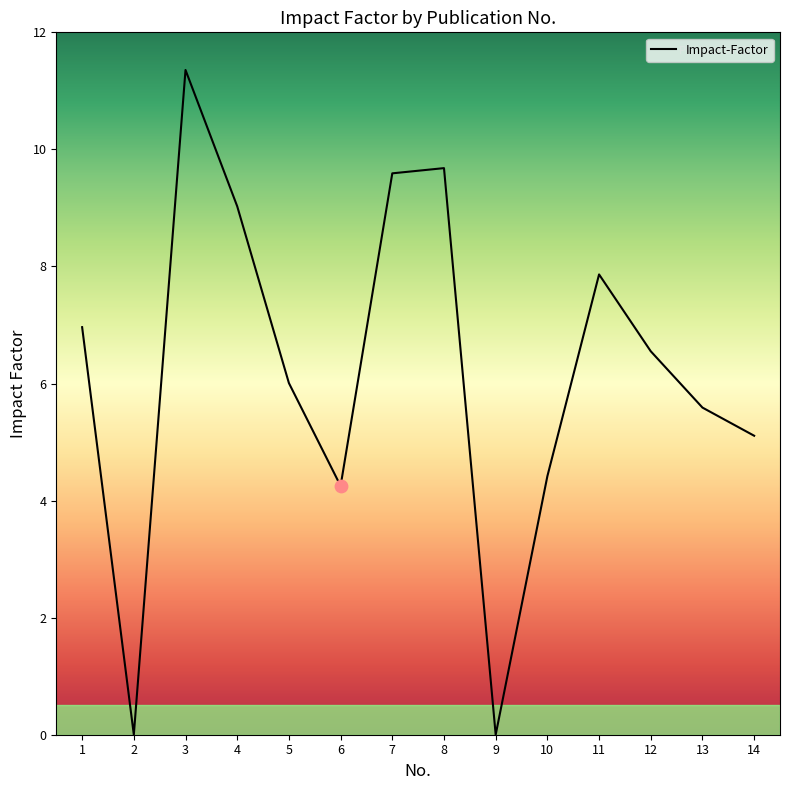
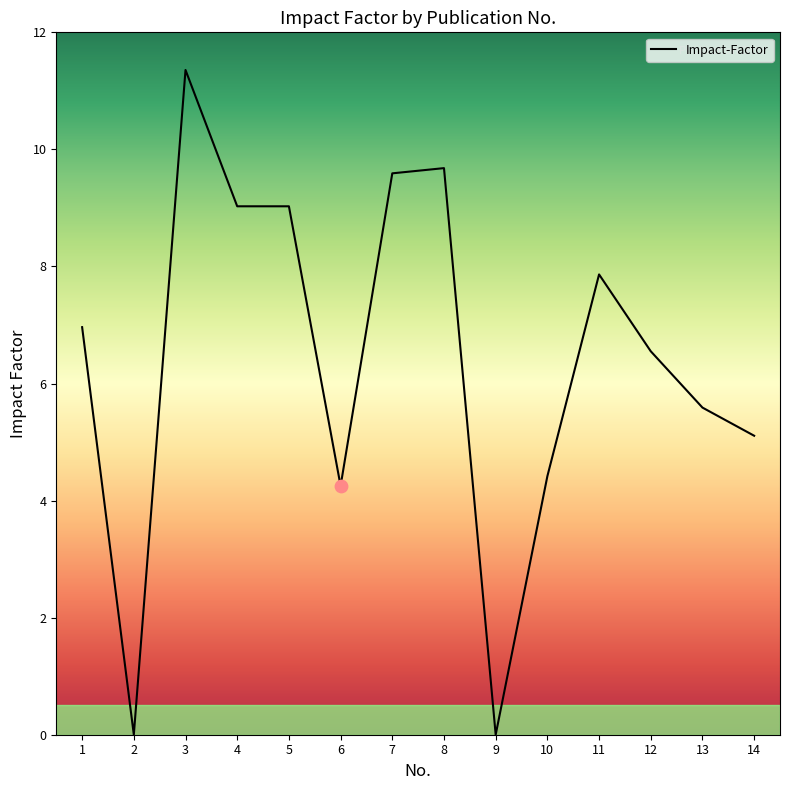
Impact-Factor, 5: 6.0 -> 9.0
